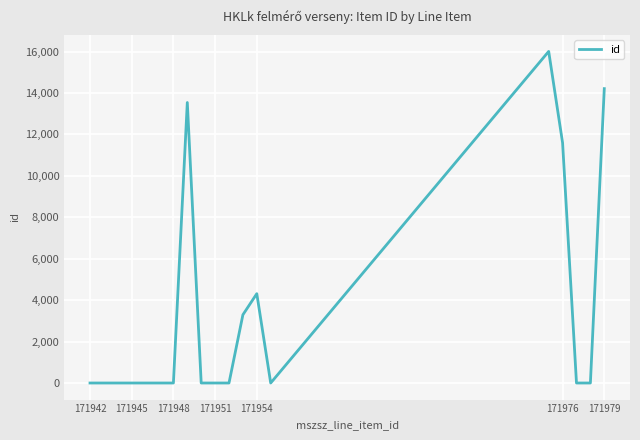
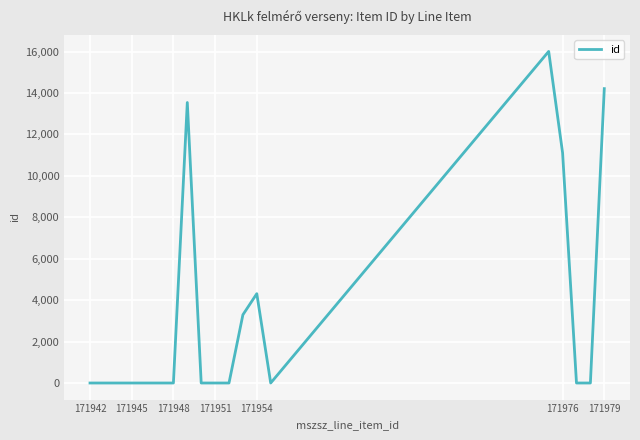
171976: 11,600 -> 11,100
